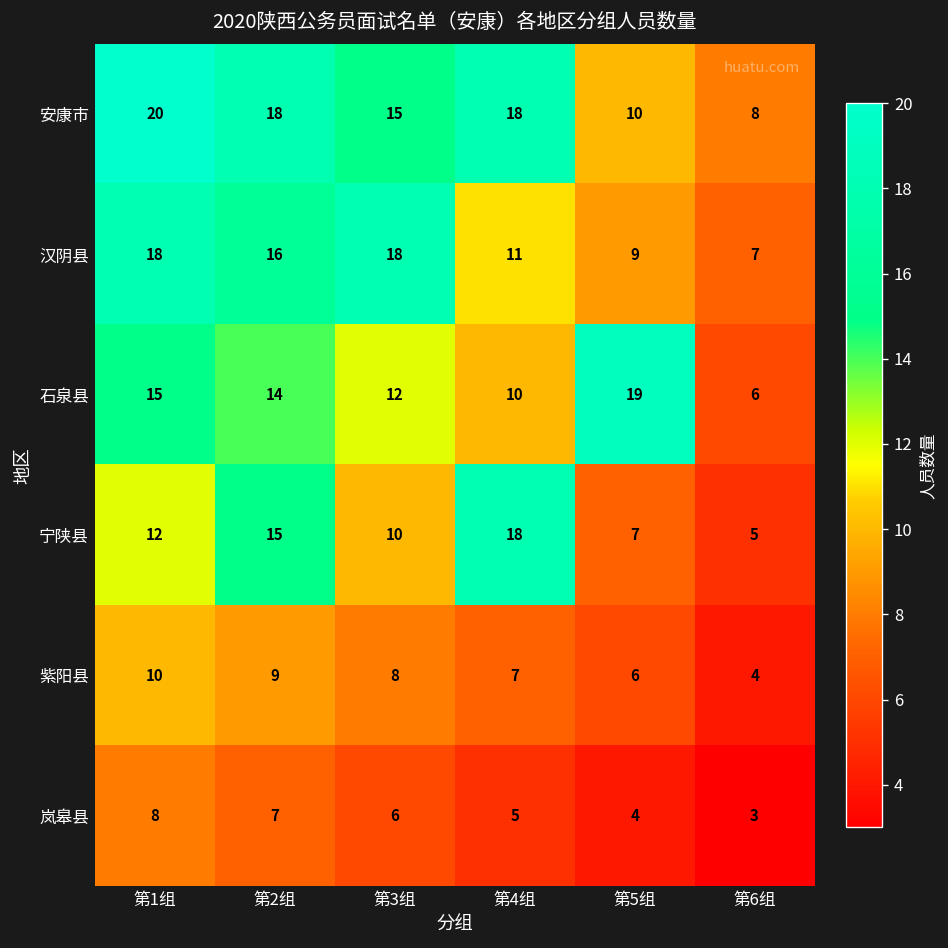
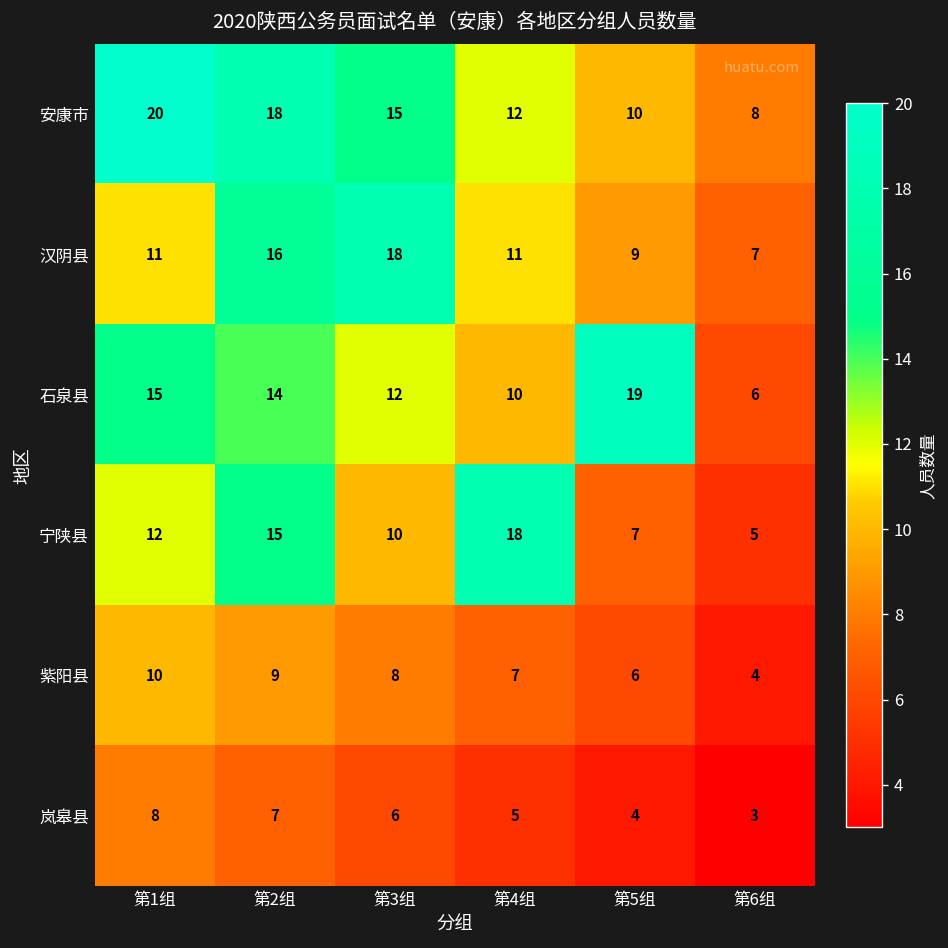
安康市, 第4组: 18 -> 12
汉阴县, 第1组: 18 -> 11
